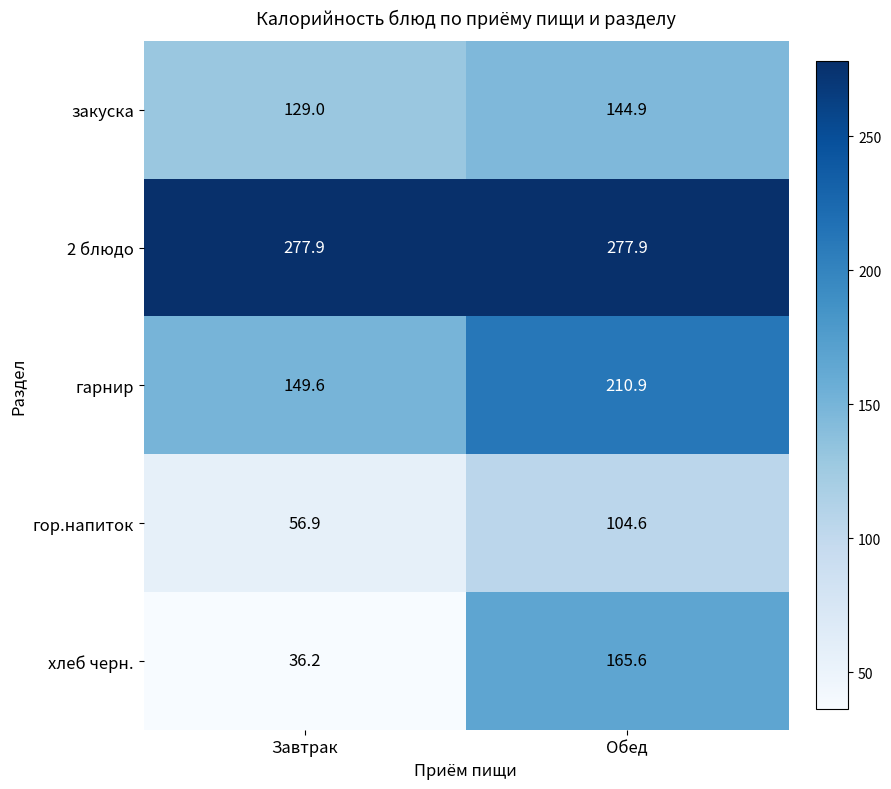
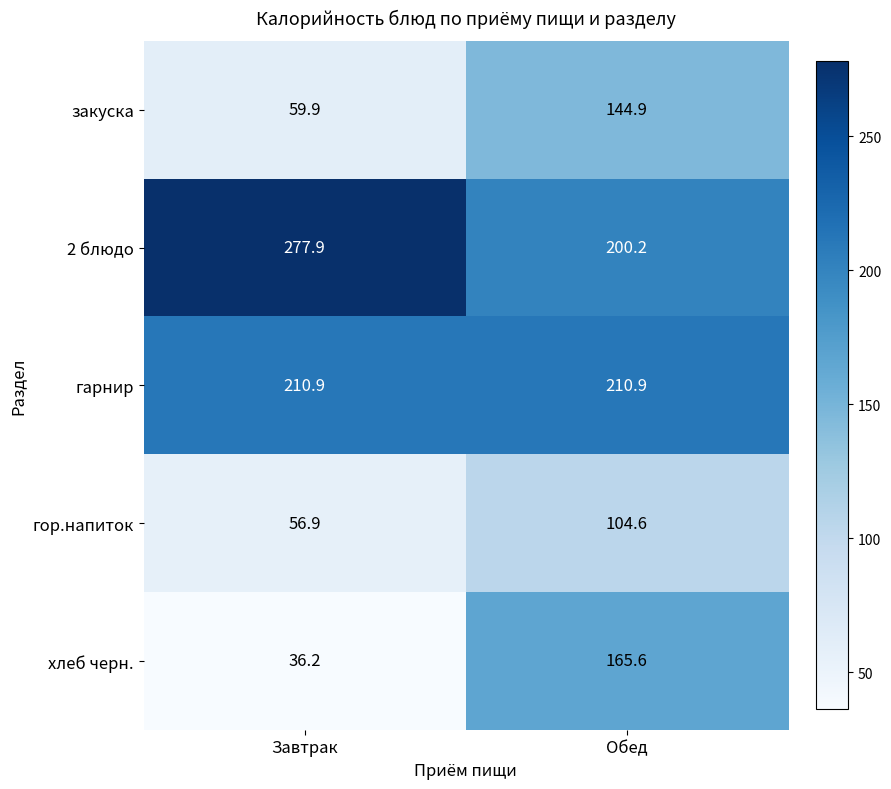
закуска, Завтрак: 129.0 -> 59.9
2 блюдо, Обед: 277.9 -> 200.2
гарнир, Завтрак: 149.6 -> 210.9
